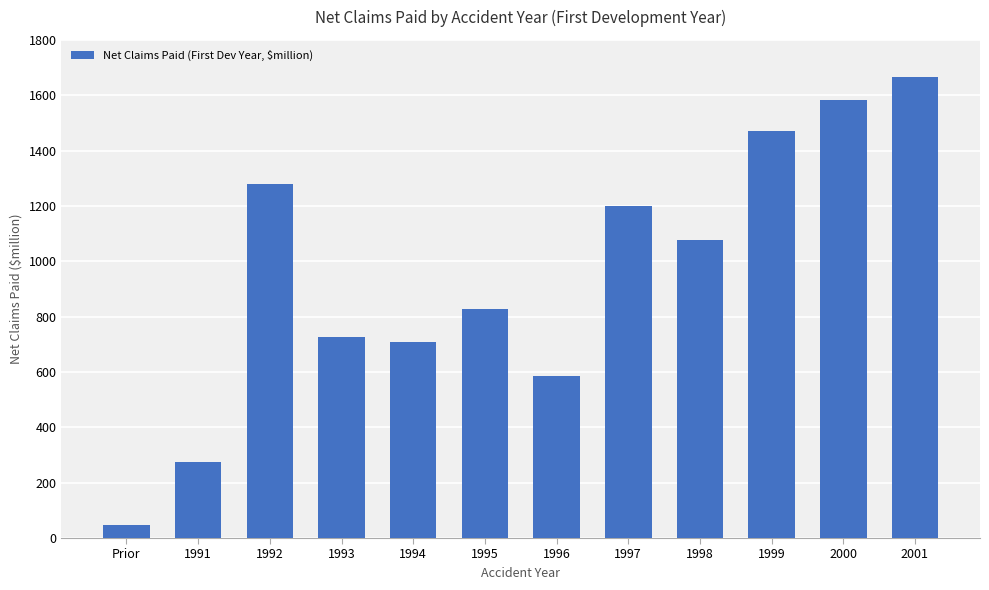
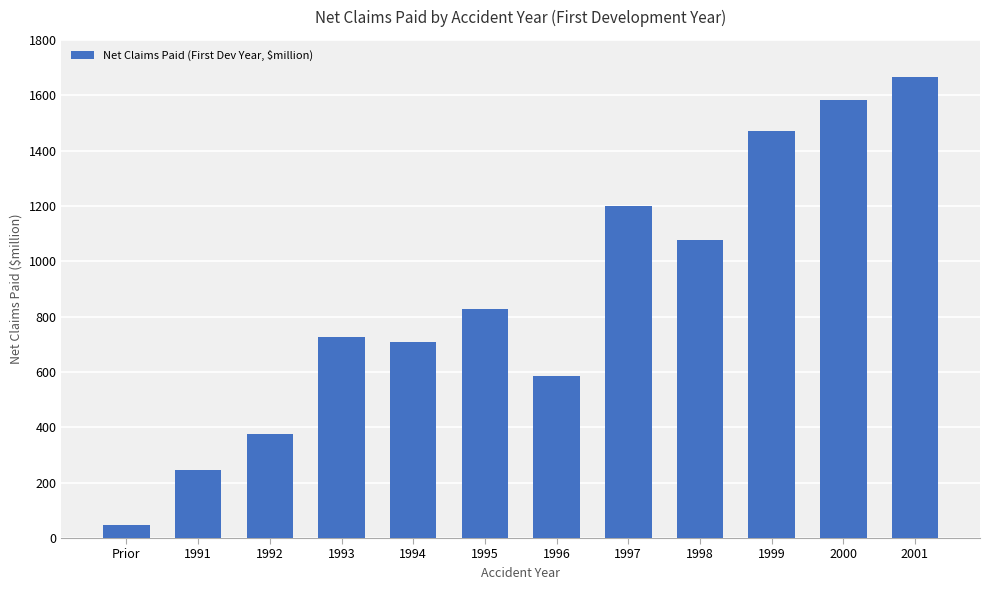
1991: 280 -> 250
1992: 1280 -> 380
